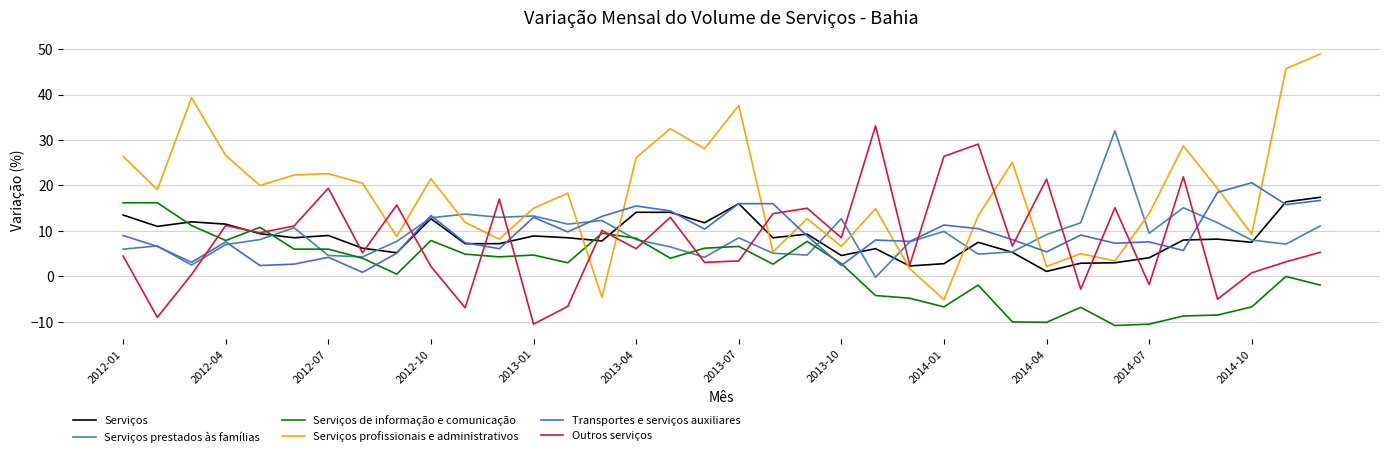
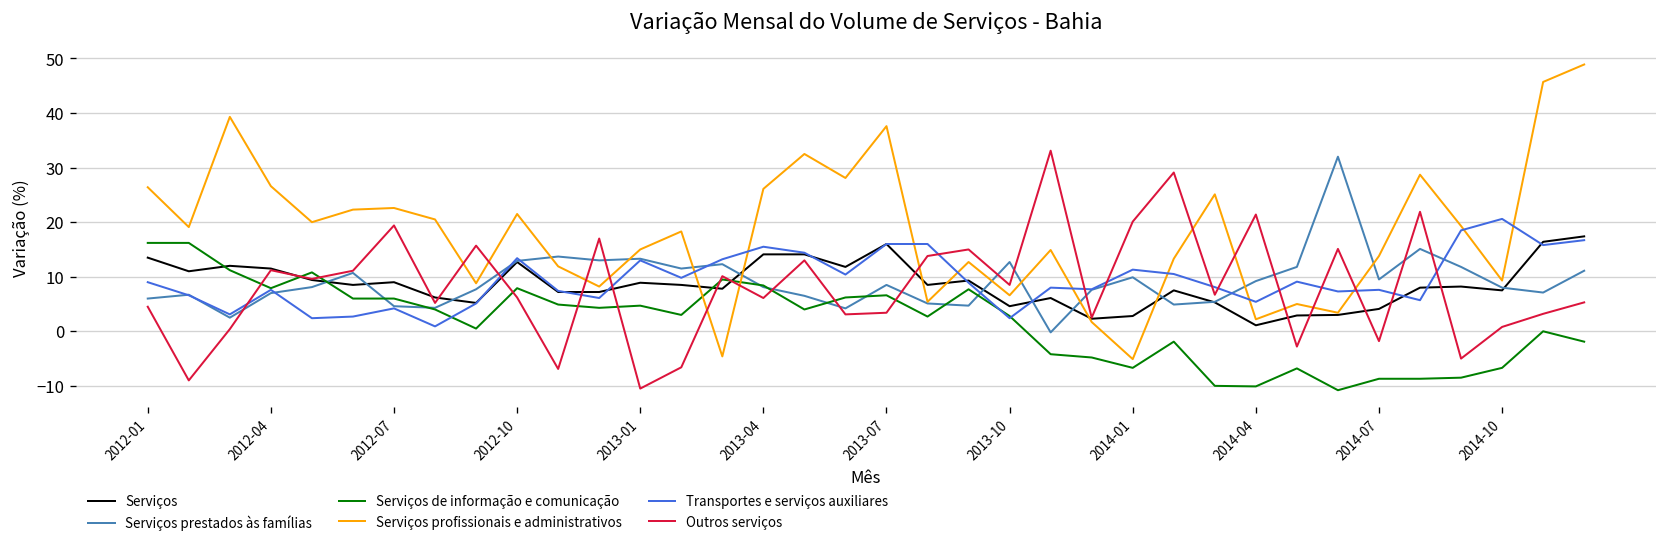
Outros serviços, 2012-10: 2 -> 6
Outros serviços, 2014-01: 26 -> 20
Serviços de informação e comunicação, 2014-07: -11 -> -9
